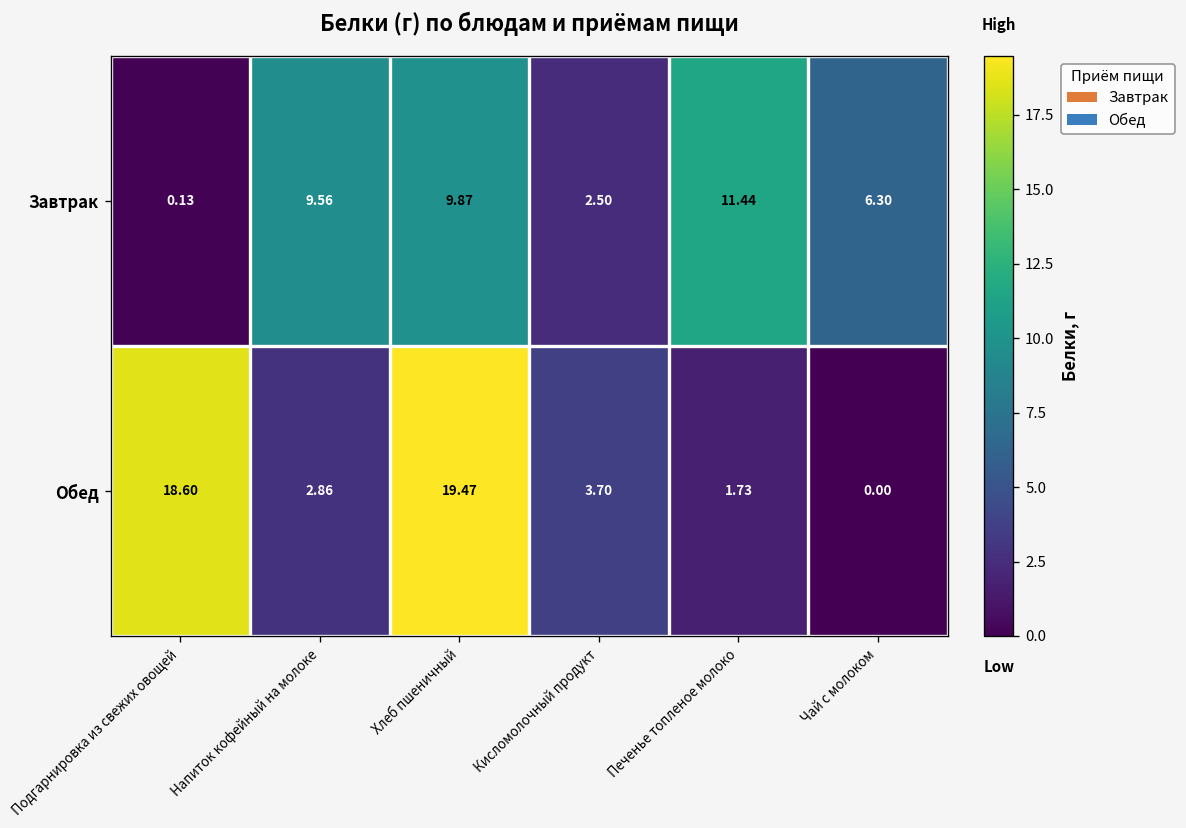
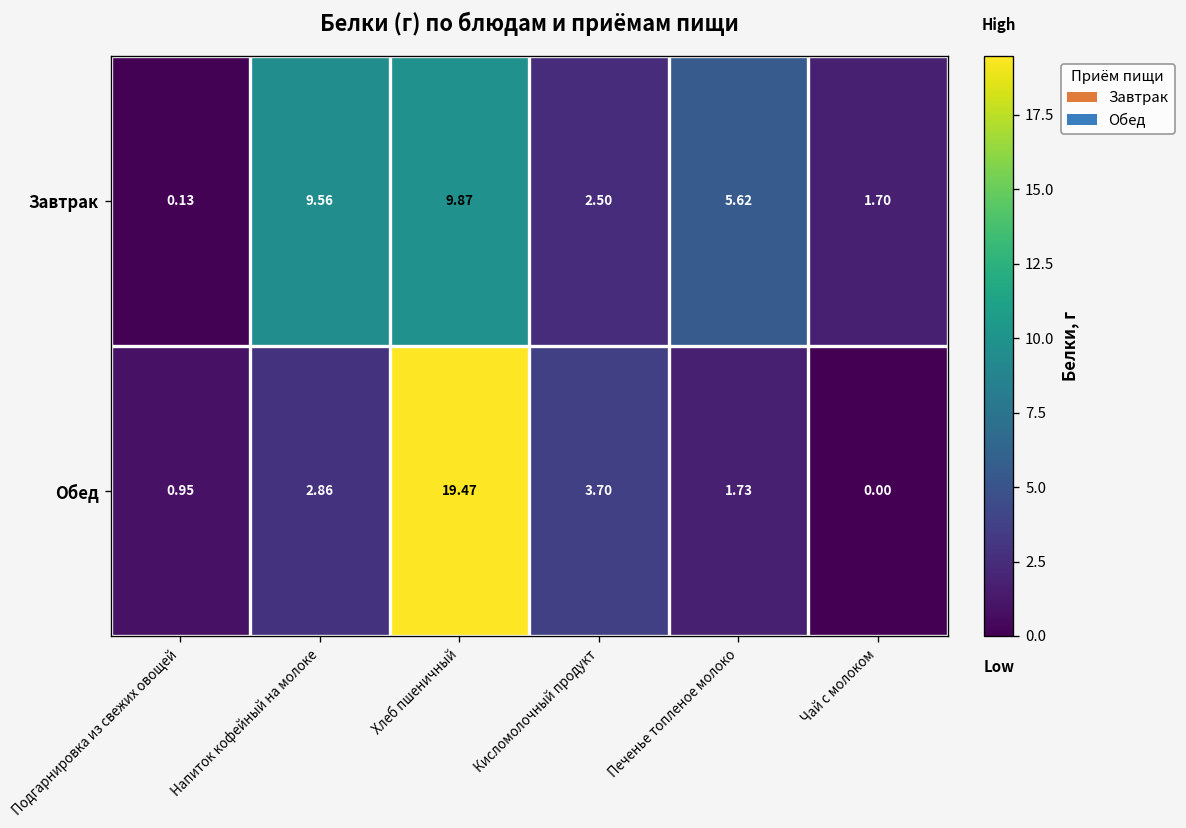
Завтрак, Печенье топленое молоко: 11.44 -> 5.62
Завтрак, Чай с молоком: 6.30 -> 1.70
Обед, Подгарнировка из свежих овощей: 18.60 -> 0.95
